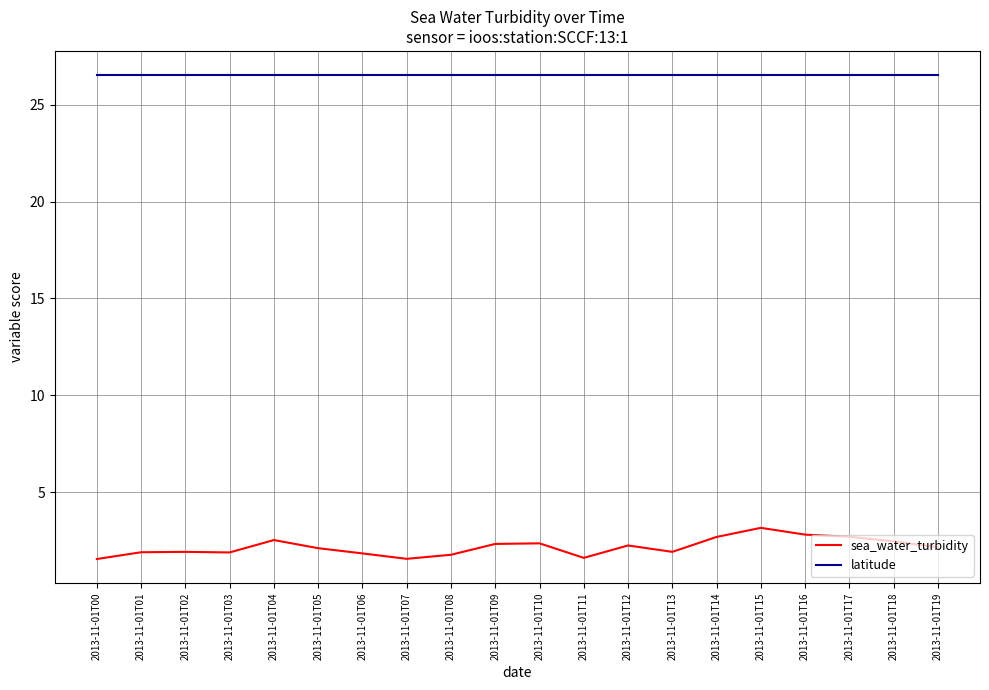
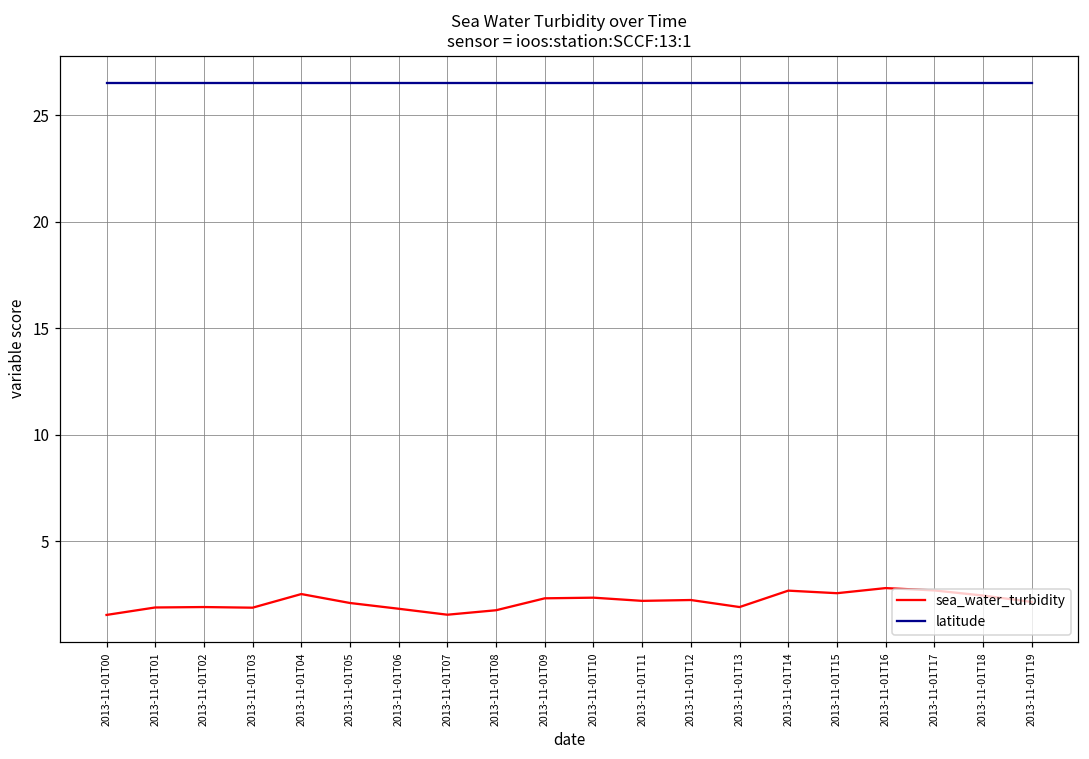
sea_water_turbidity, 2013-11-01T11: 1.6 -> 2.2
sea_water_turbidity, 2013-11-01T15: 3.2 -> 2.6
